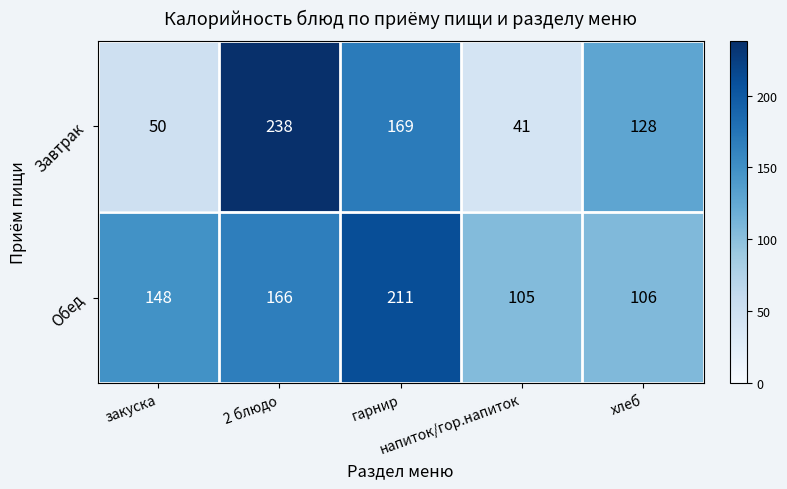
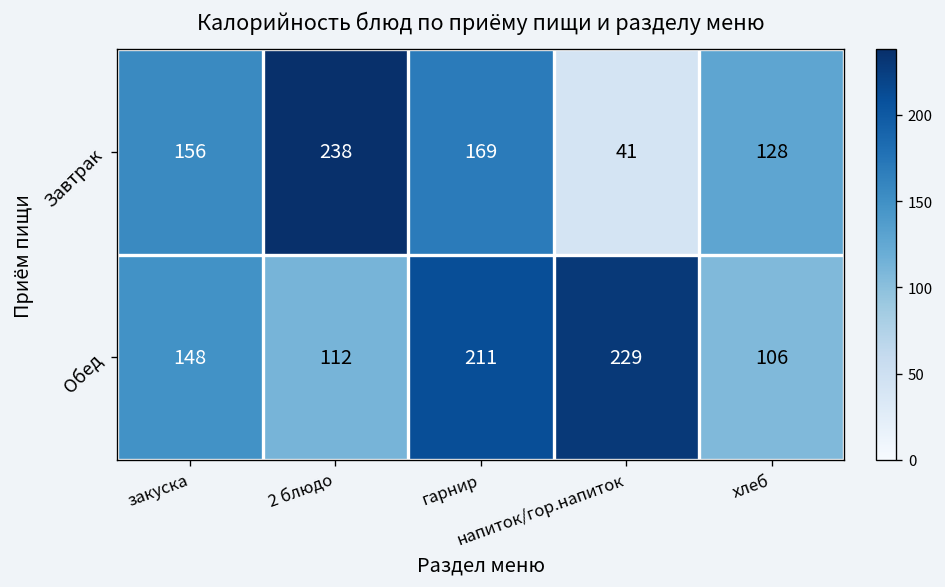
Завтрак, закуска: 50 -> 156
Обед, 2 блюдо: 166 -> 112
Обед, напиток/гор.напиток: 105 -> 229
